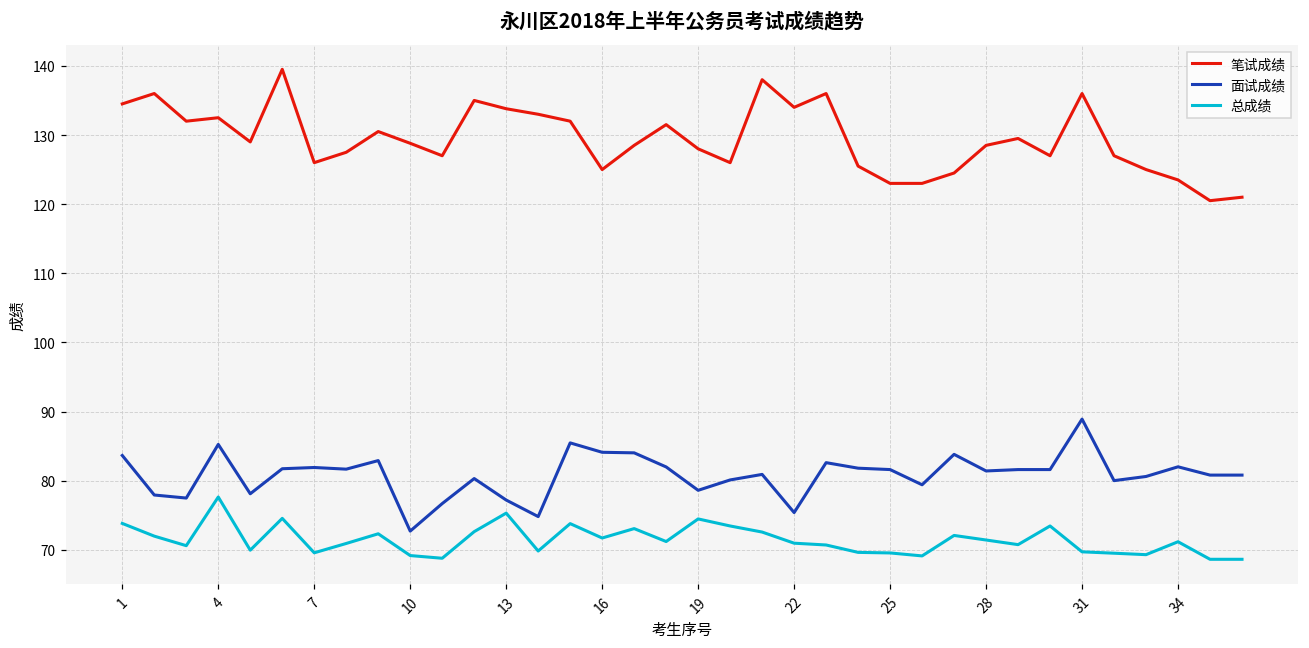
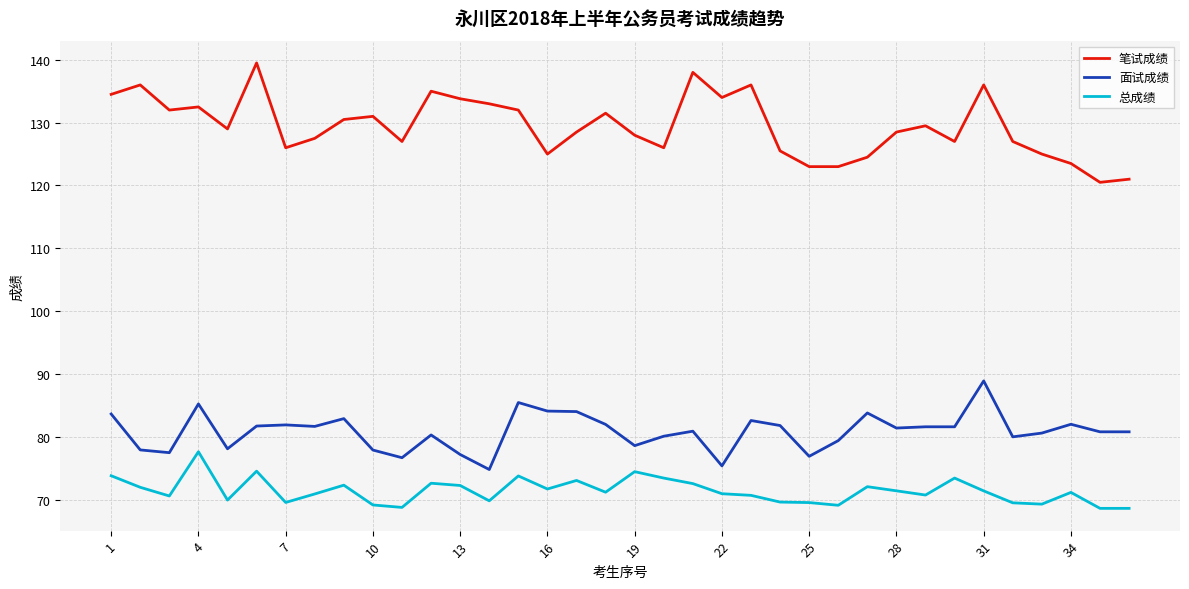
笔试成绩, 10: 129 -> 131
面试成绩, 10: 73 -> 78
总成绩, 13: 75 -> 72
面试成绩, 25: 82 -> 77
总成绩, 31: 70 -> 71
